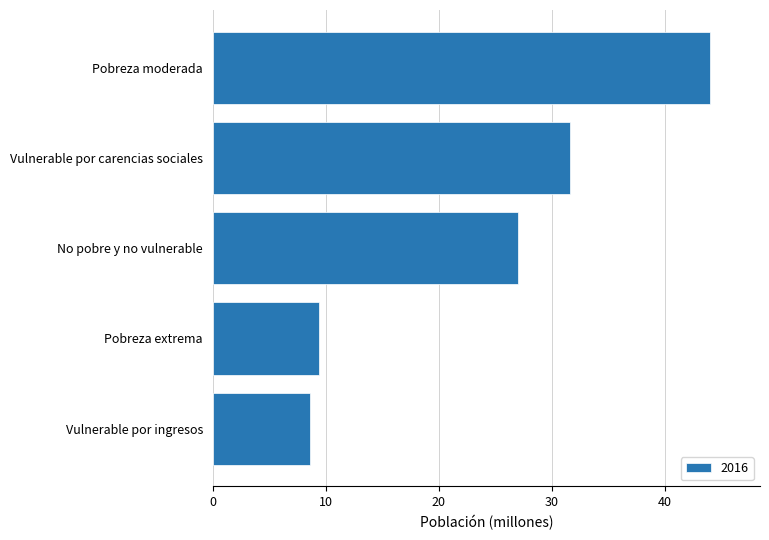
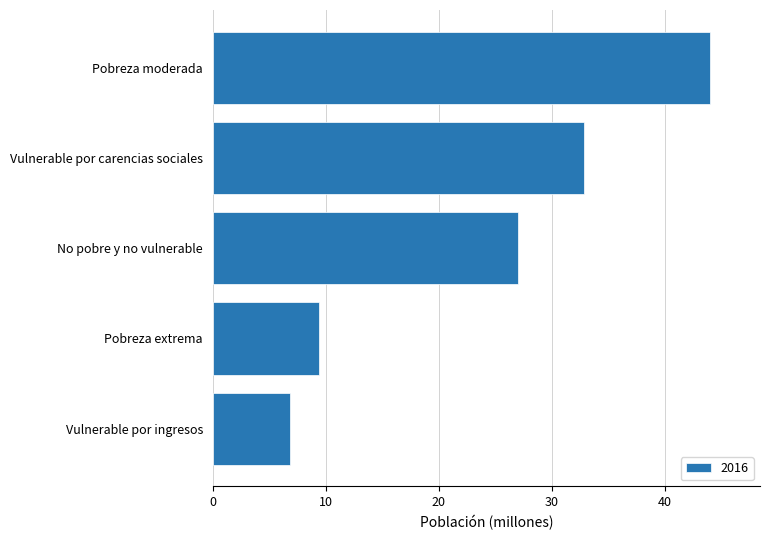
Vulnerable por carencias sociales: 31.6 -> 32.9
Vulnerable por ingresos: 8.6 -> 6.8
